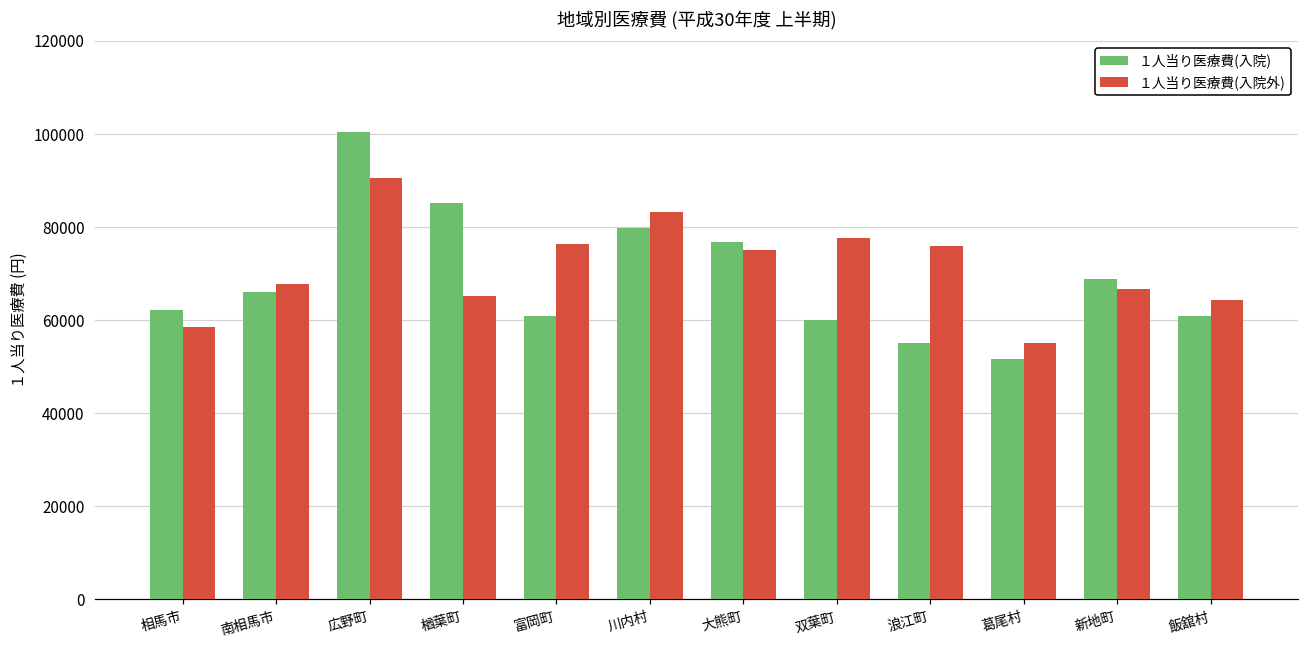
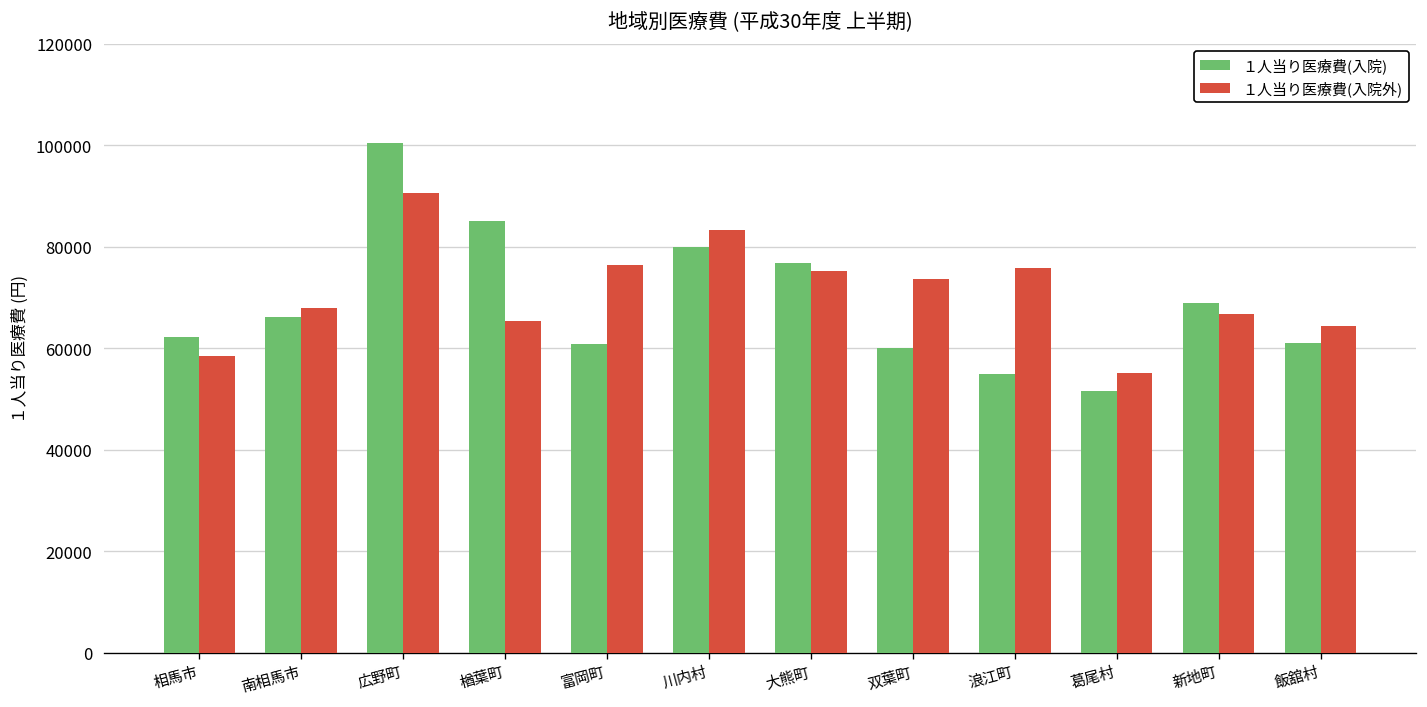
１人当り医療費(入院外), 双葉町: 78000 -> 74000
